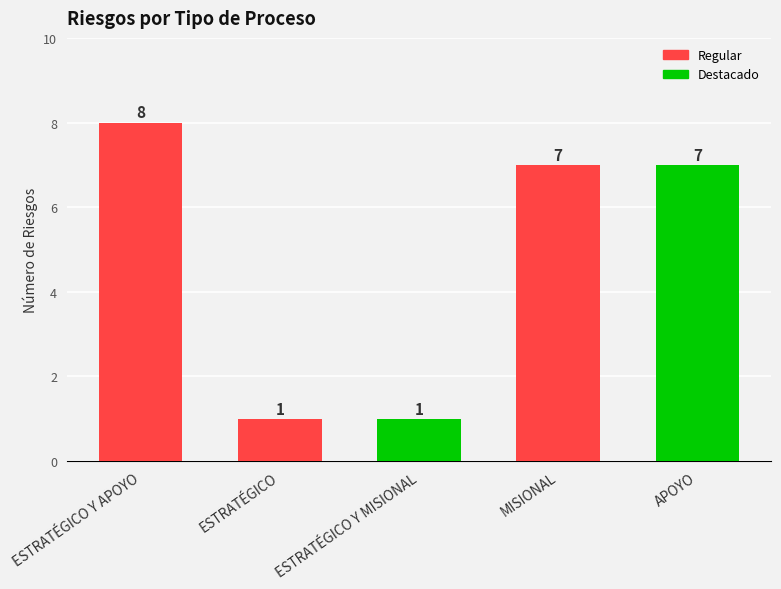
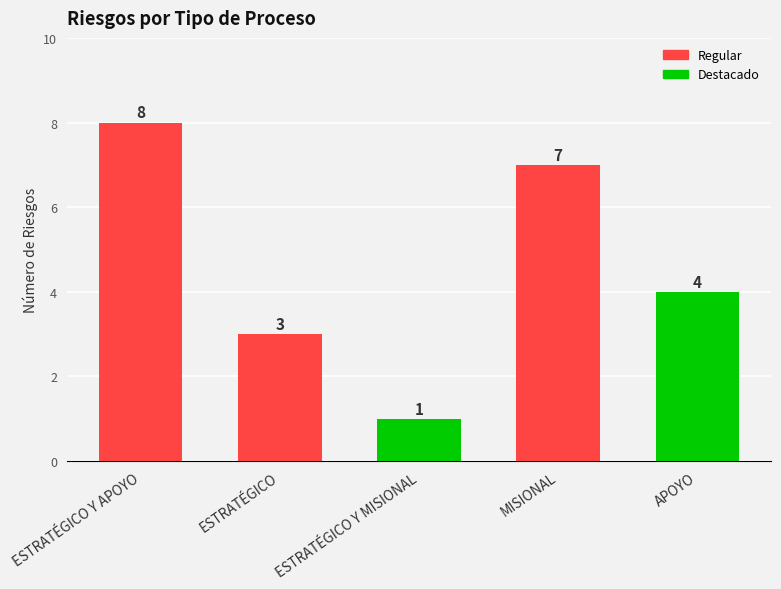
ESTRATÉGICO: 1 -> 3
APOYO: 7 -> 4
